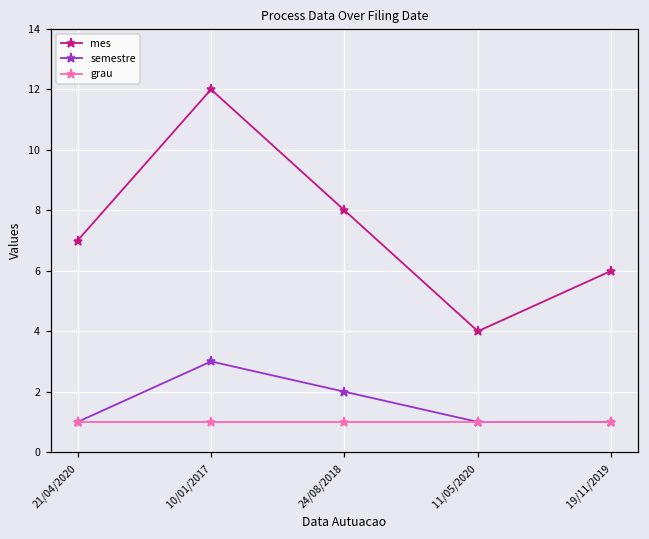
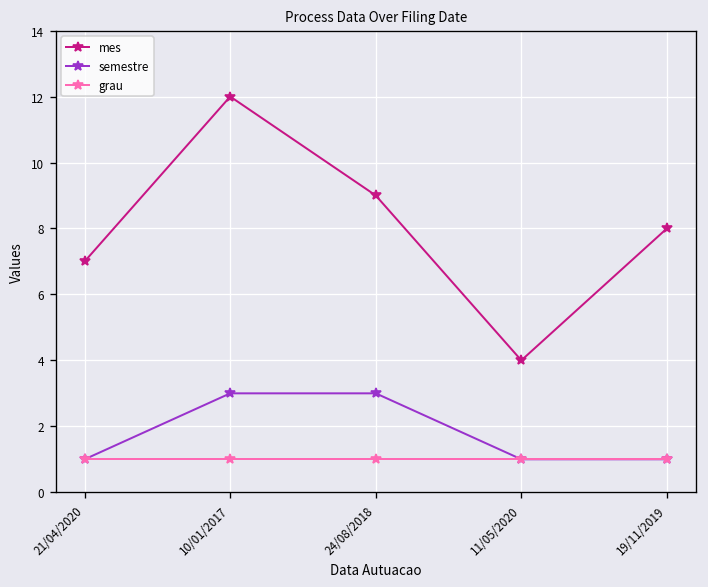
mes, 24/08/2018: 8 -> 9
semestre, 24/08/2018: 2 -> 3
mes, 19/11/2019: 6 -> 8
